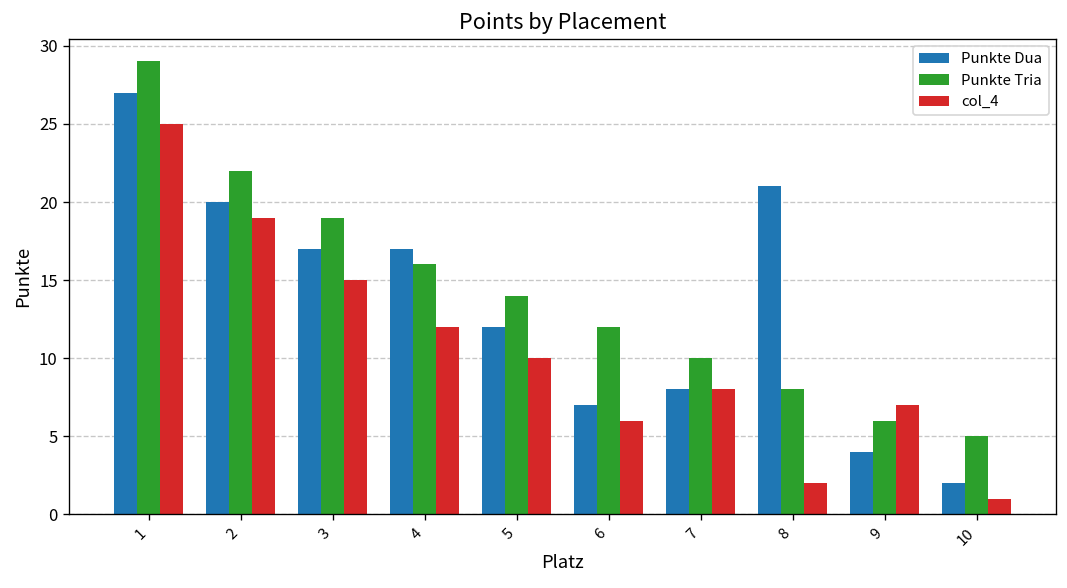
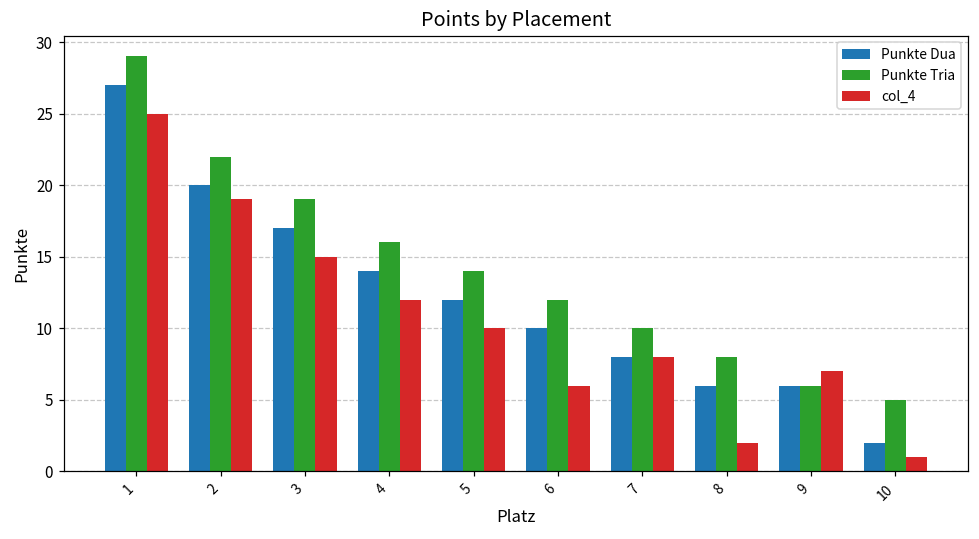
Punkte Dua, 4: 17 -> 14
Punkte Dua, 6: 7 -> 10
Punkte Dua, 8: 21 -> 6
Punkte Dua, 9: 4 -> 6
